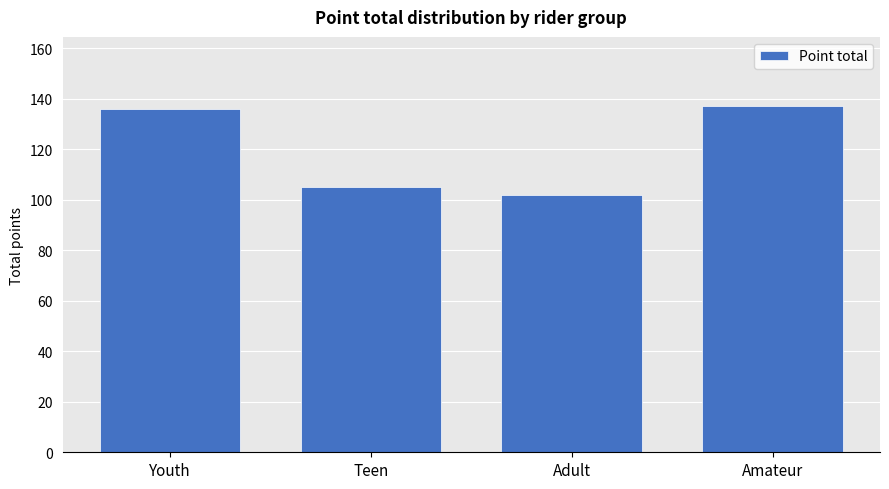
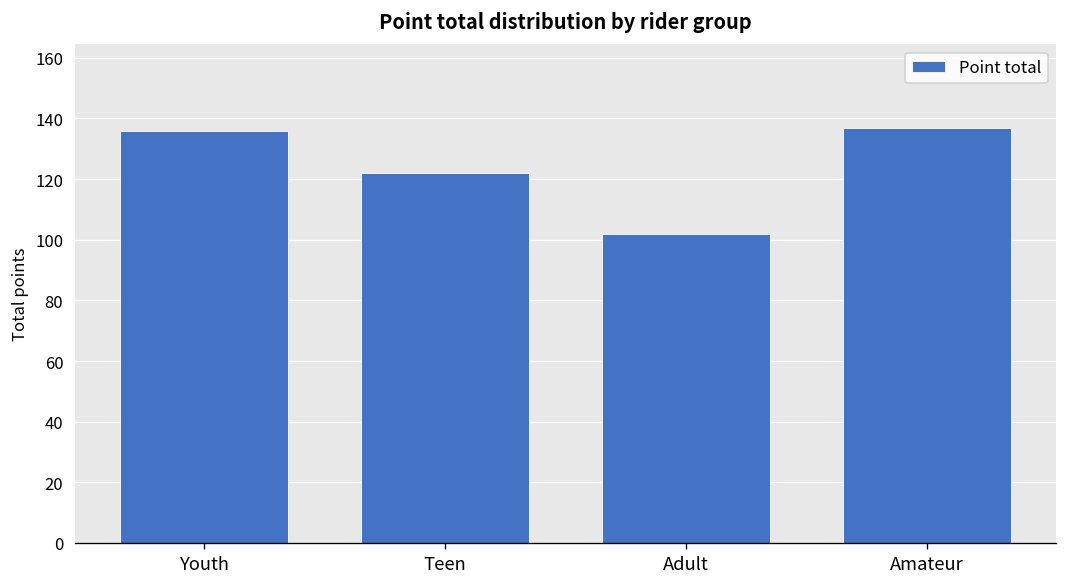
Teen: 105 -> 122
